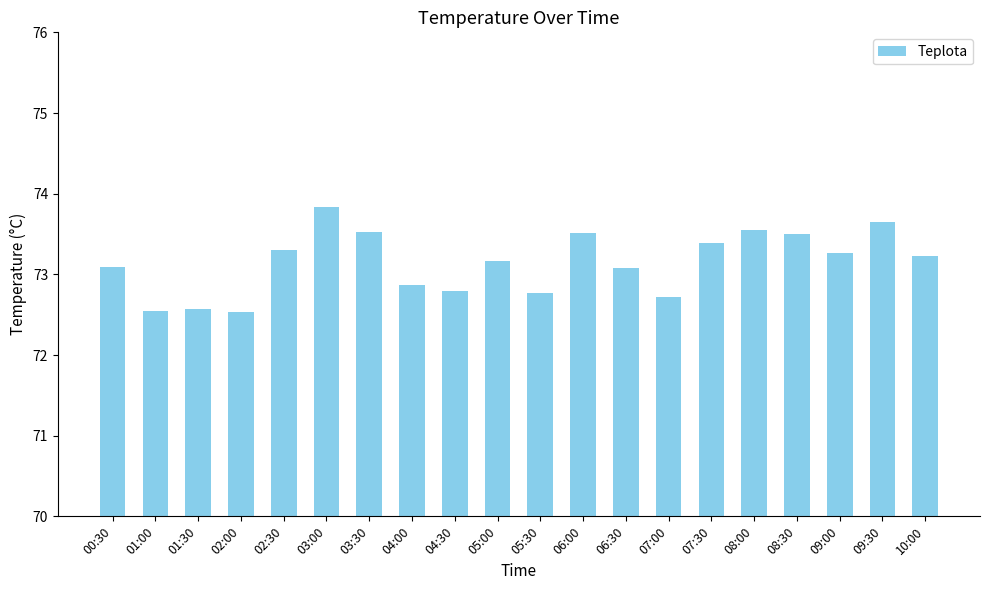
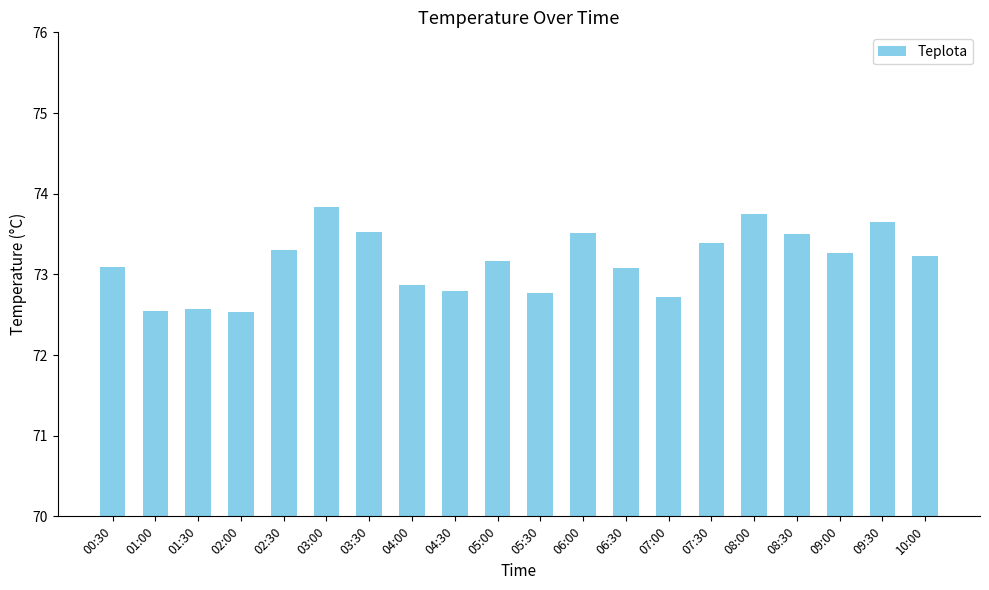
08:00: 73.6 -> 73.7
